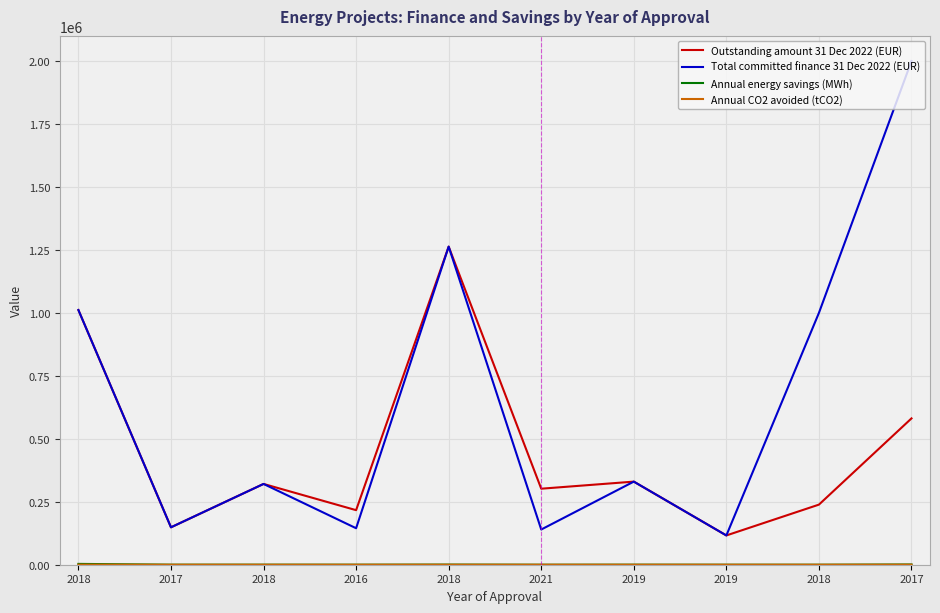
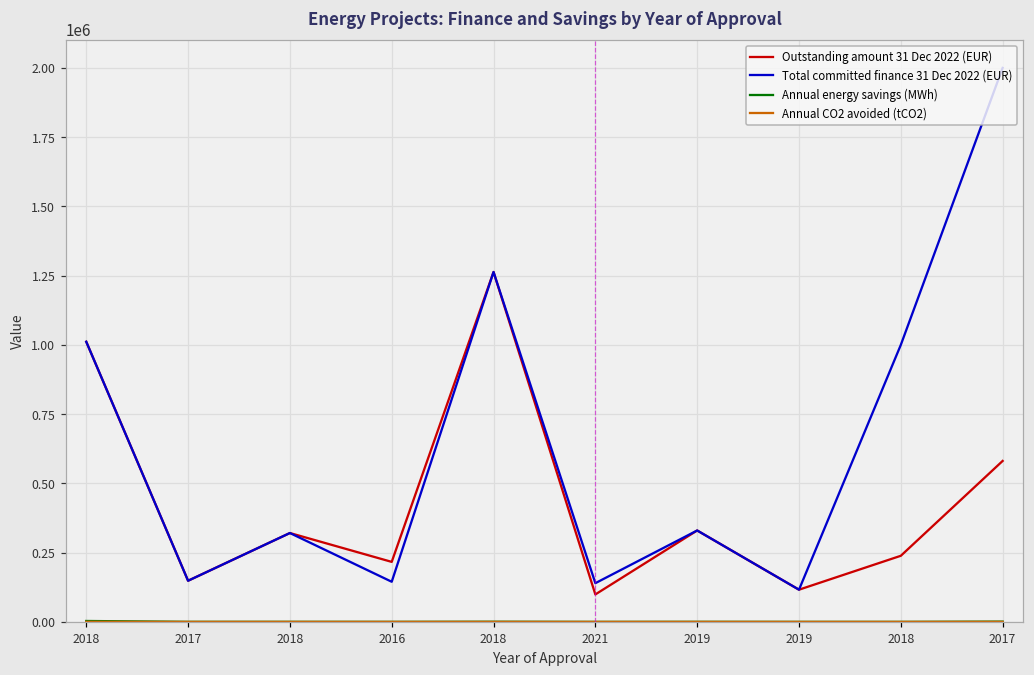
Outstanding amount 31 Dec 2022 (EUR), 2021: 300000 -> 100000
